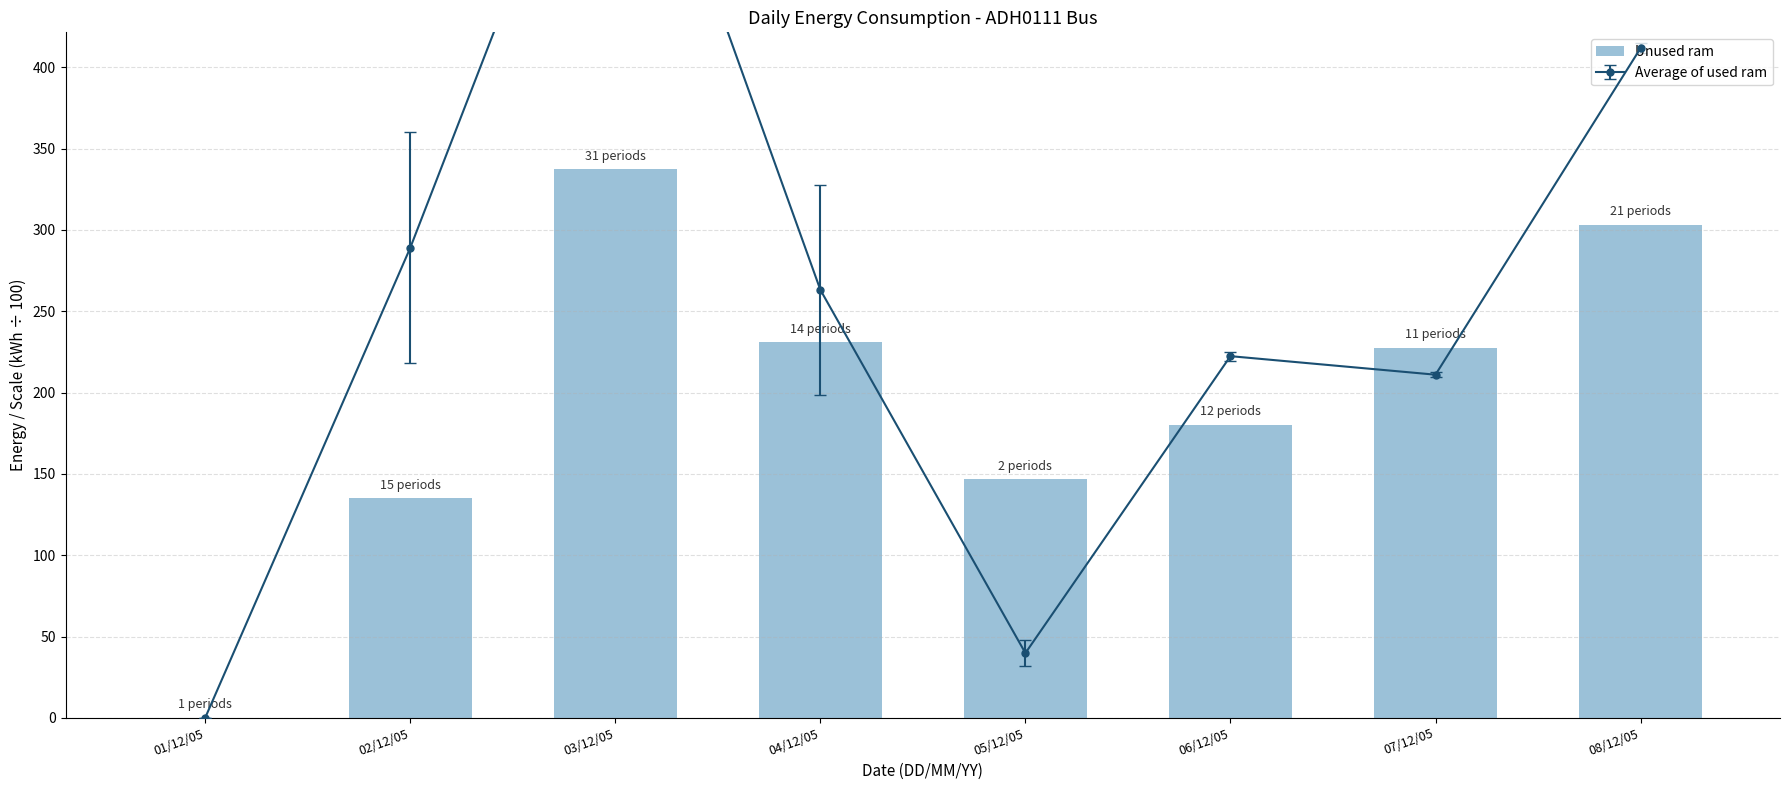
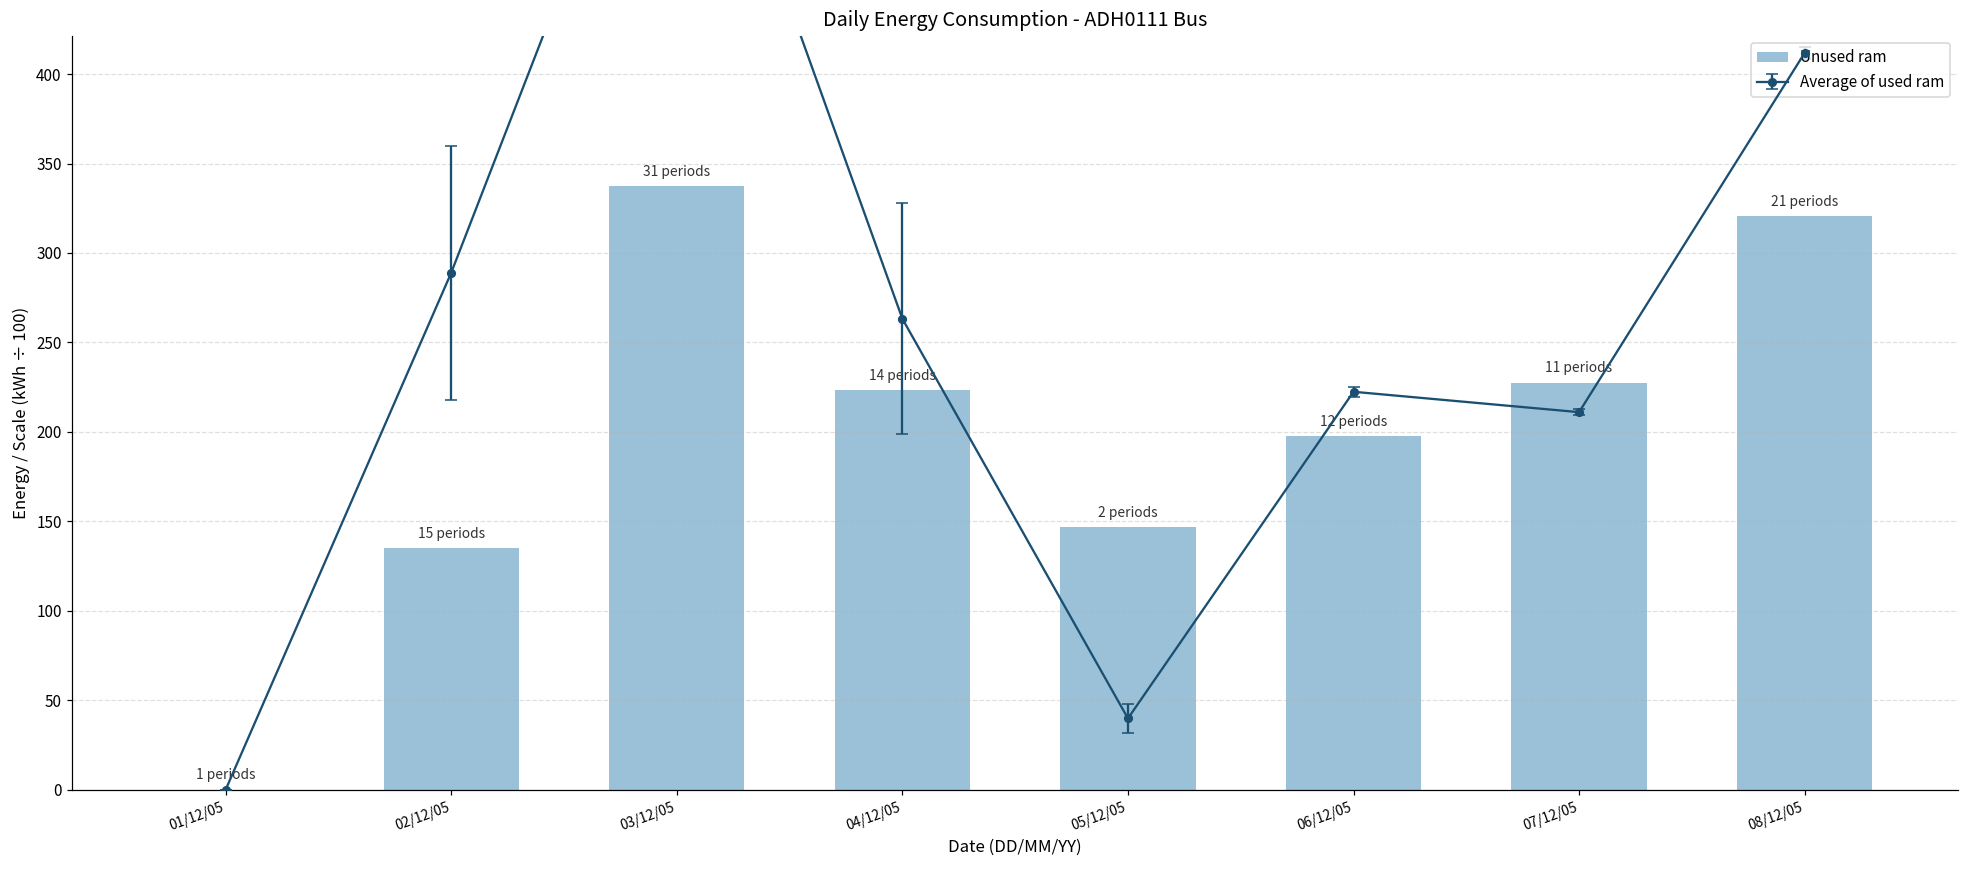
Unused ram, 04/12/05: 231 -> 223
Unused ram, 06/12/05: 180 -> 198
Unused ram, 08/12/05: 303 -> 320
